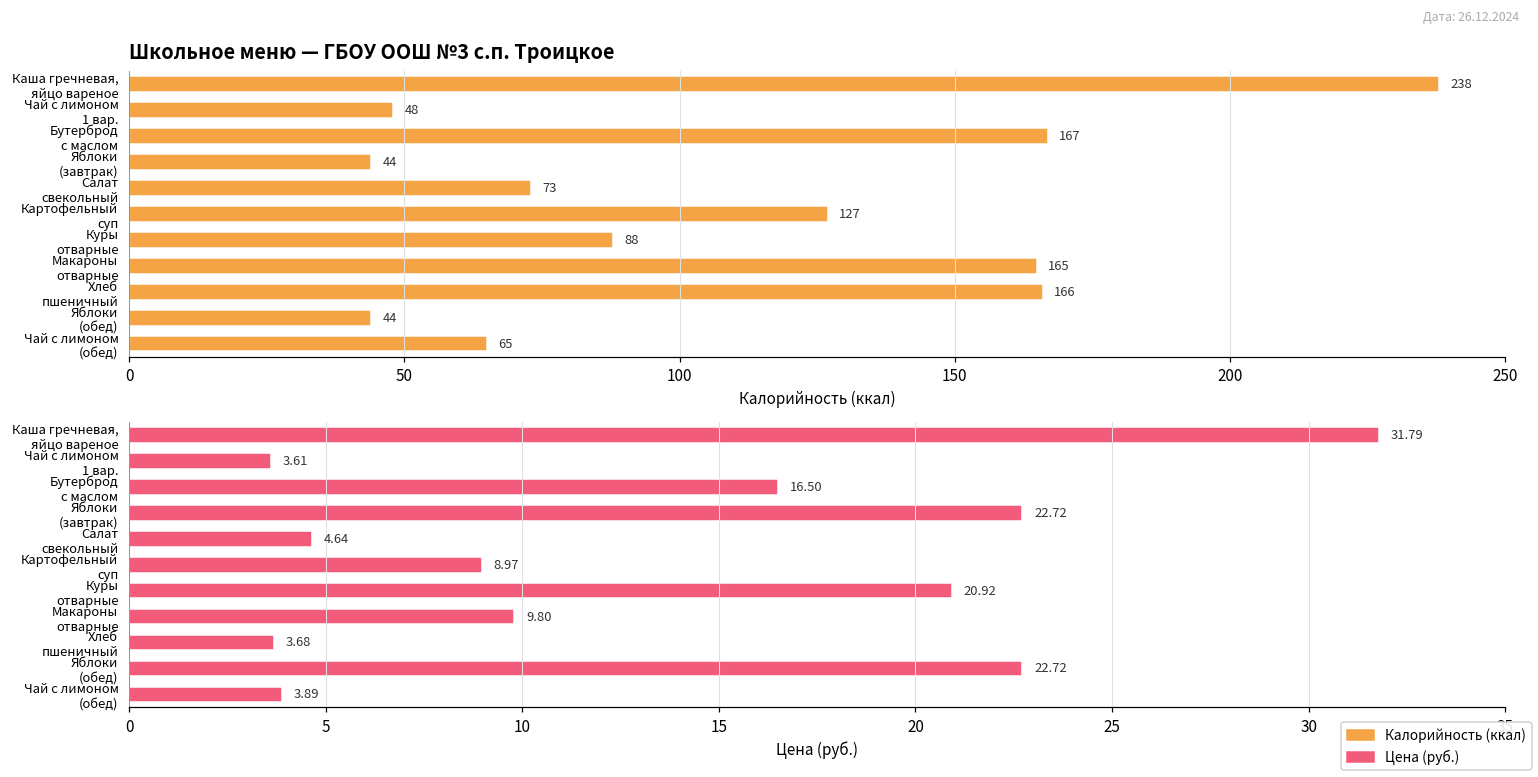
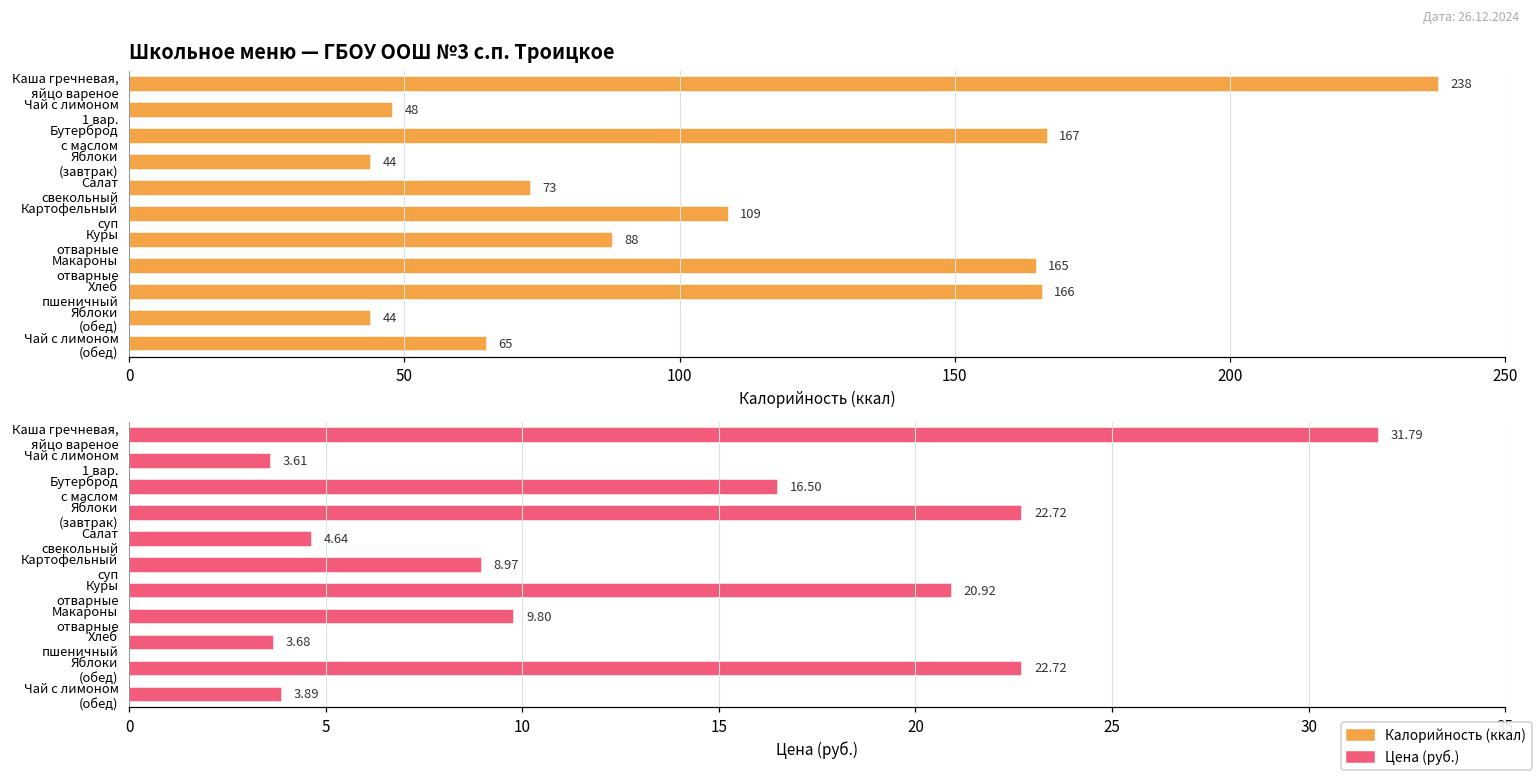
Школьное меню — ГБОУ ООШ №3 с.п. Троицкое, Картофельный суп: 127 -> 109
